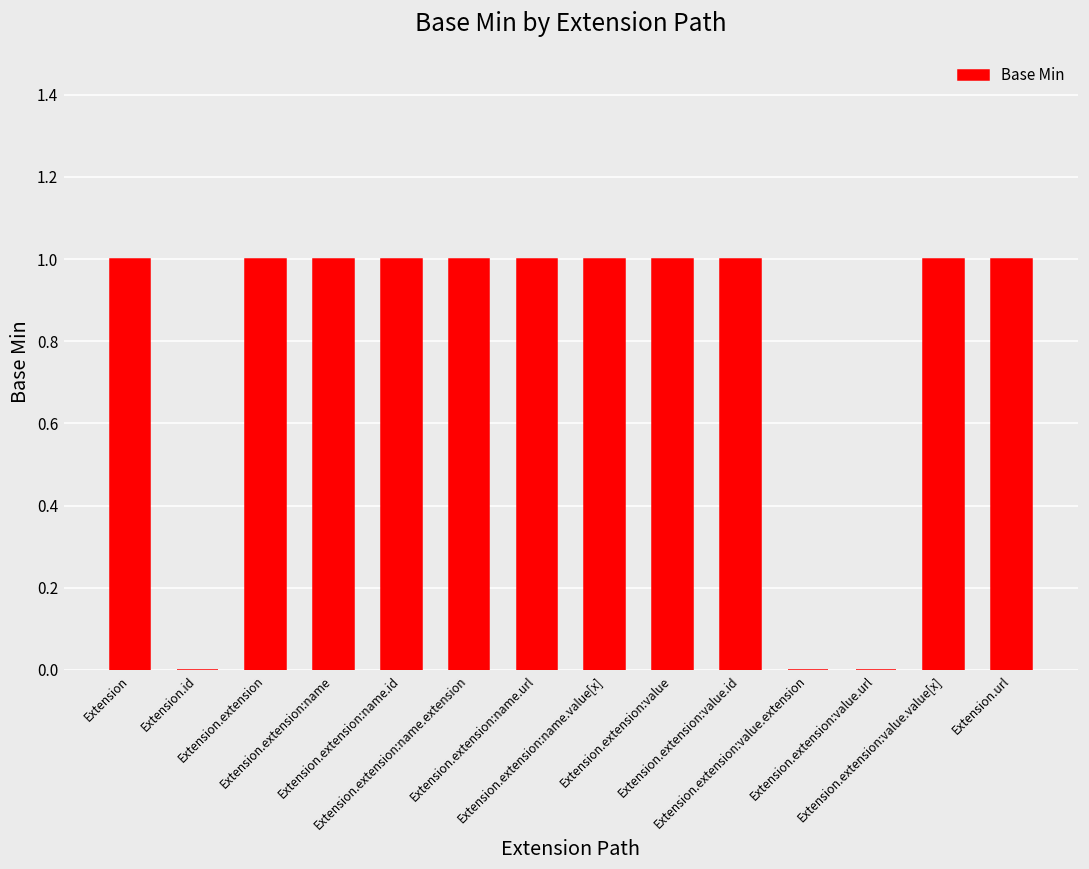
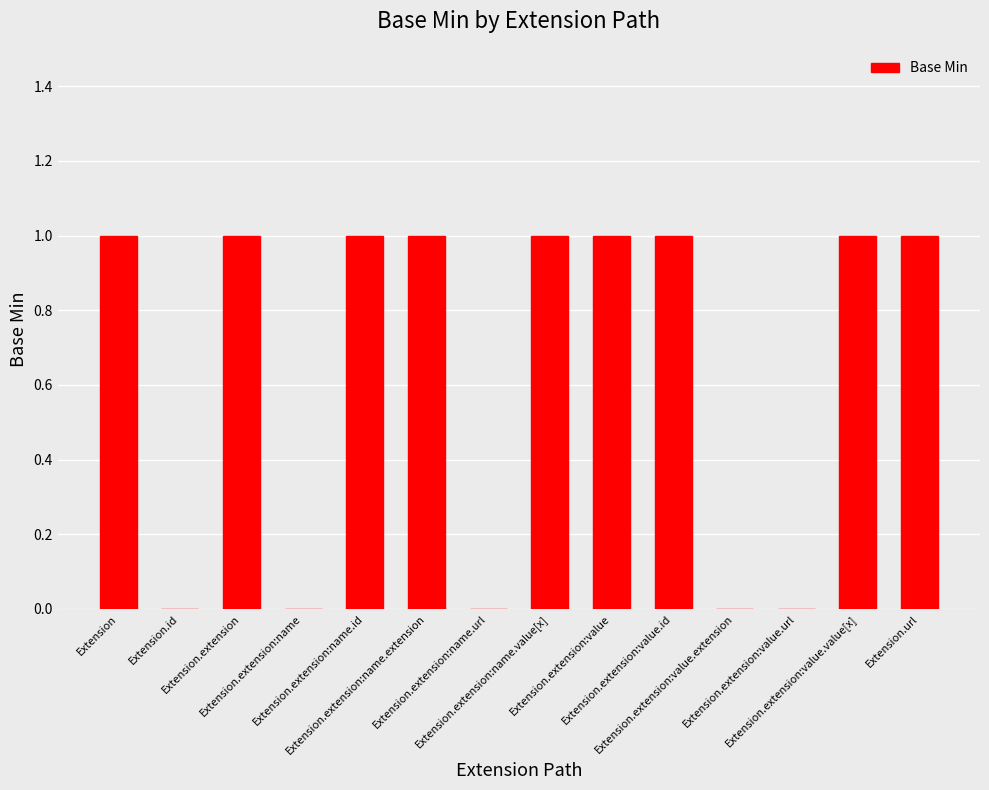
Extension.extension:name: 1 -> 0
Extension.extension:name.url: 1 -> 0
